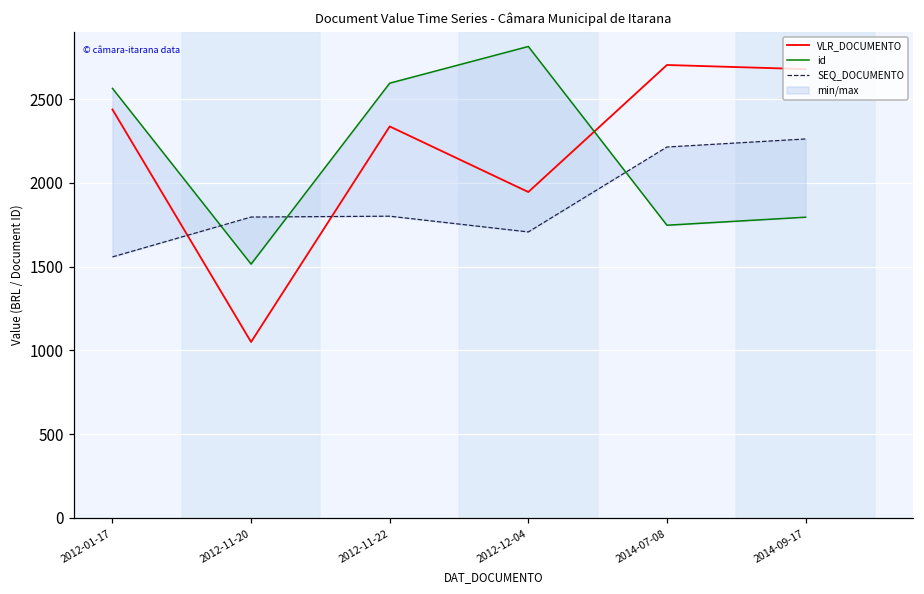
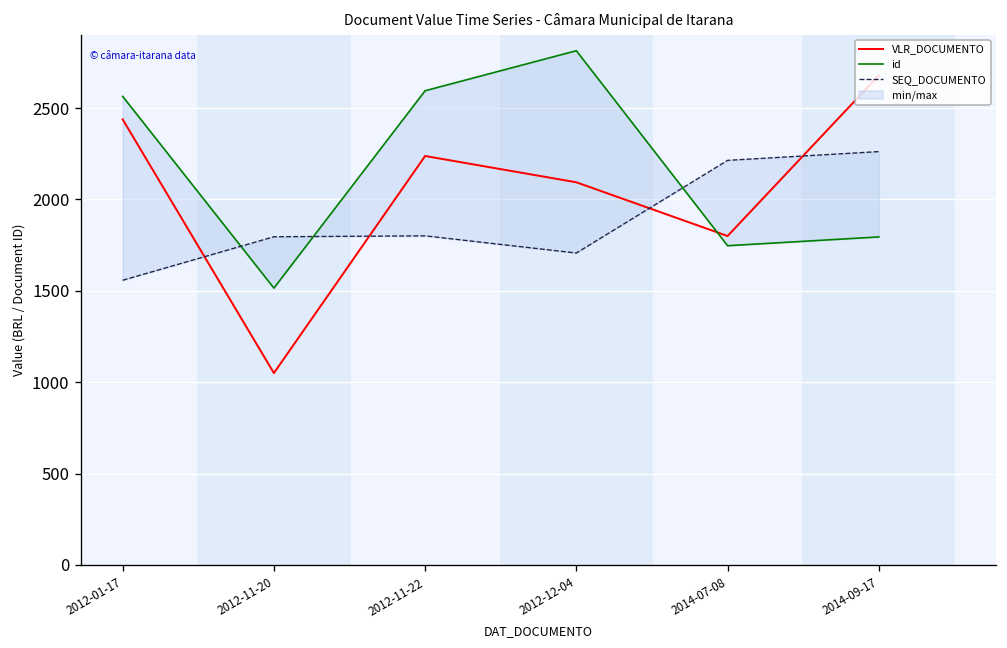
VLR_DOCUMENTO, 2012-11-22: 2340 -> 2240
VLR_DOCUMENTO, 2012-12-04: 1950 -> 2090
VLR_DOCUMENTO, 2014-07-08: 2700 -> 1800
